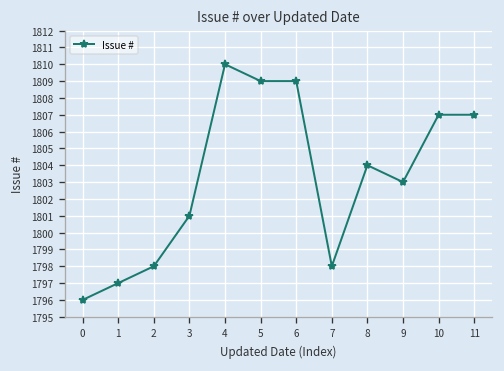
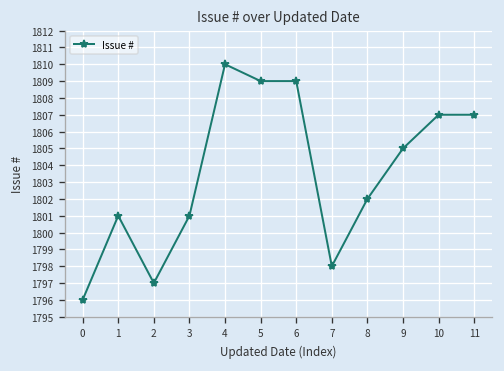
1: 1797 -> 1801
2: 1798 -> 1797
8: 1804 -> 1802
9: 1803 -> 1805
